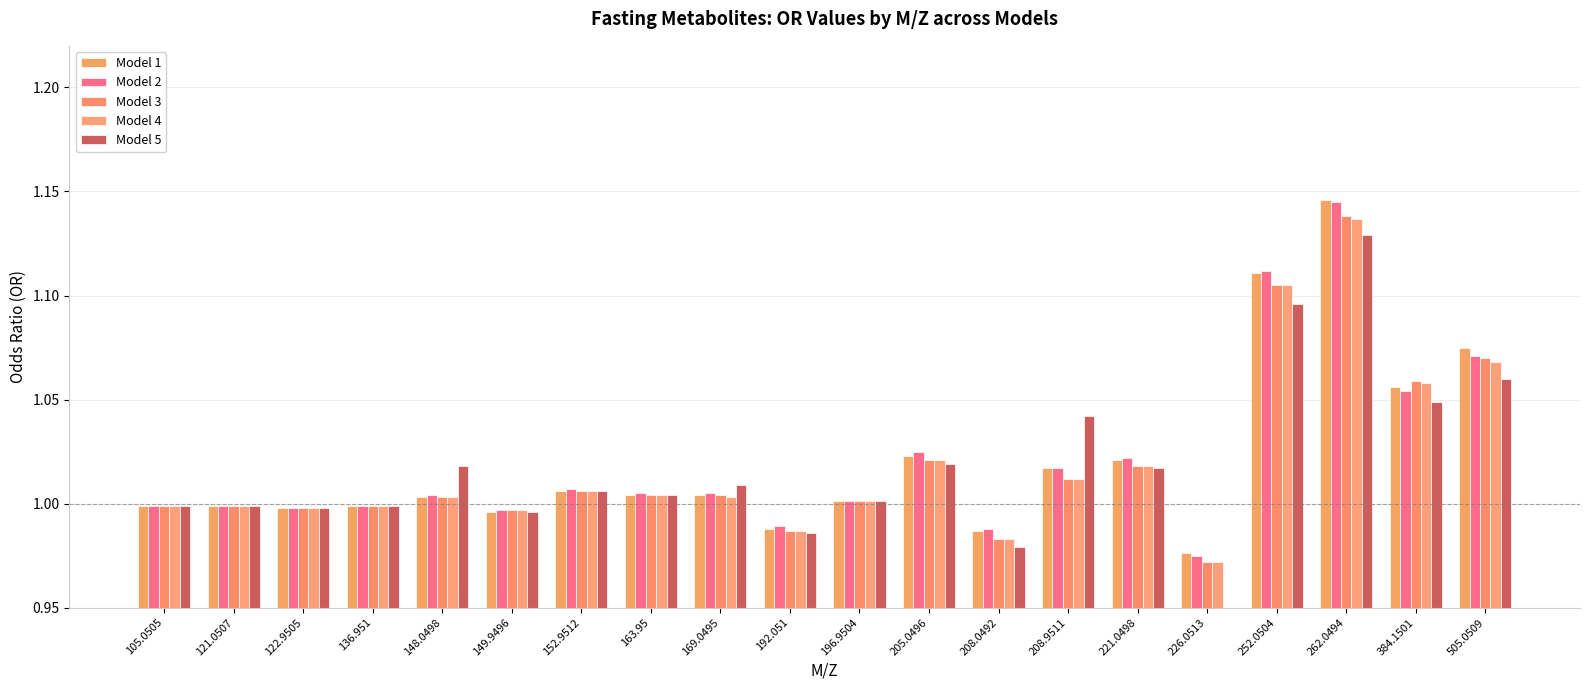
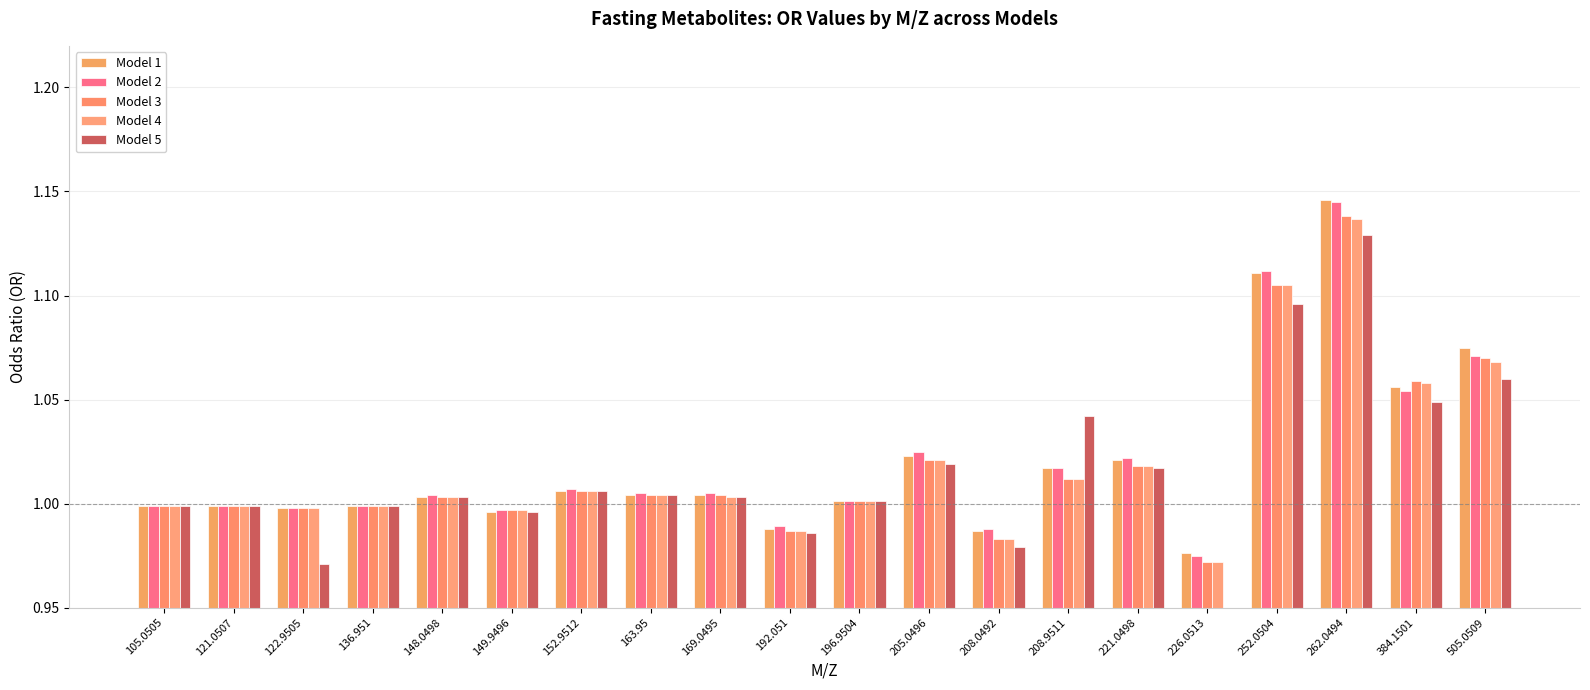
Model 5, 122.9505: 0.998 -> 0.971
Model 5, 148.0498: 1.018 -> 1.003
Model 5, 169.0495: 1.009 -> 1.003
